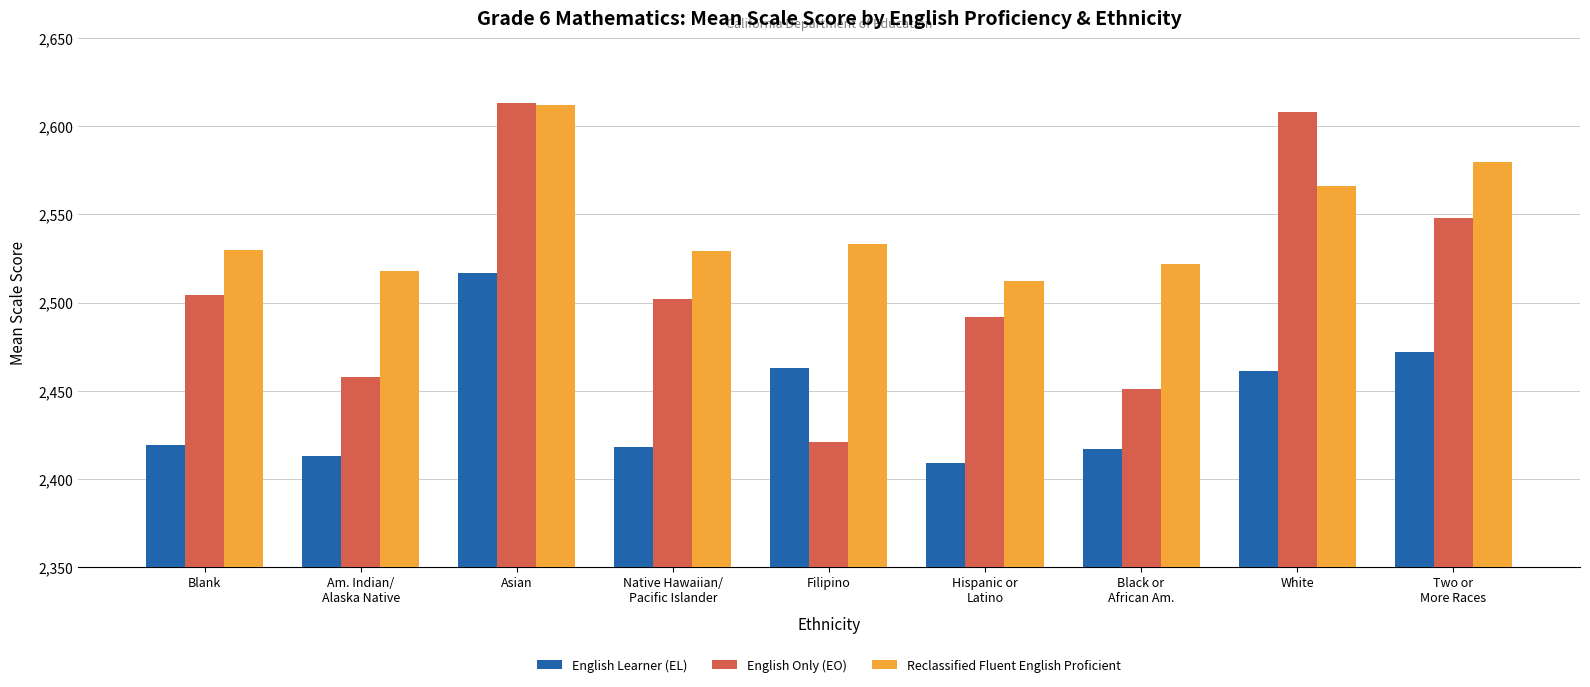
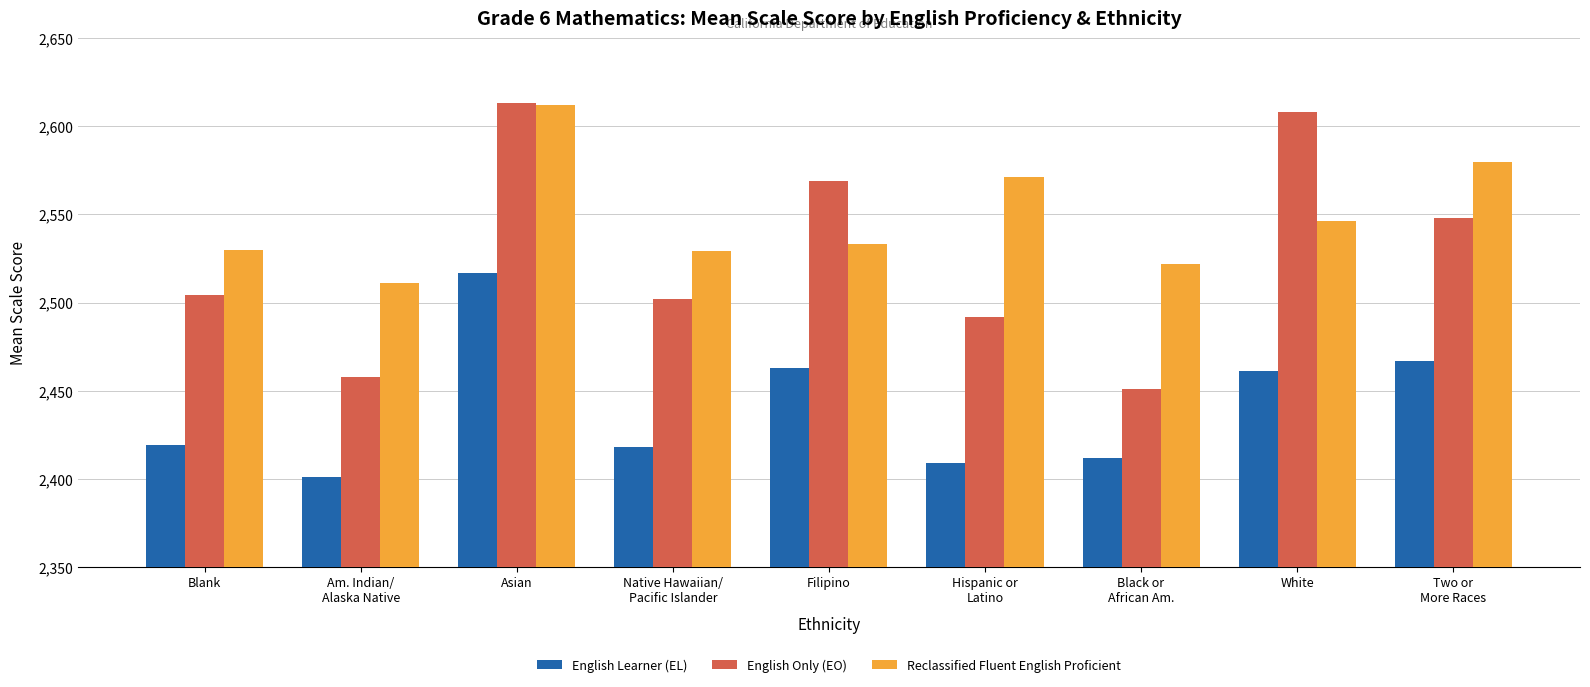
English Learner (EL), Am. Indian/ Alaska Native: 2,413 -> 2,401
Reclassified Fluent English Proficient, Am. Indian/ Alaska Native: 2,518 -> 2,511
English Only (EO), Filipino: 2,421 -> 2,569
Reclassified Fluent English Proficient, Hispanic or Latino: 2,512 -> 2,571
English Learner (EL), Black or African Am.: 2,417 -> 2,412
Reclassified Fluent English Proficient, White: 2,566 -> 2,546
English Learner (EL), Two or More Races: 2,472 -> 2,467
